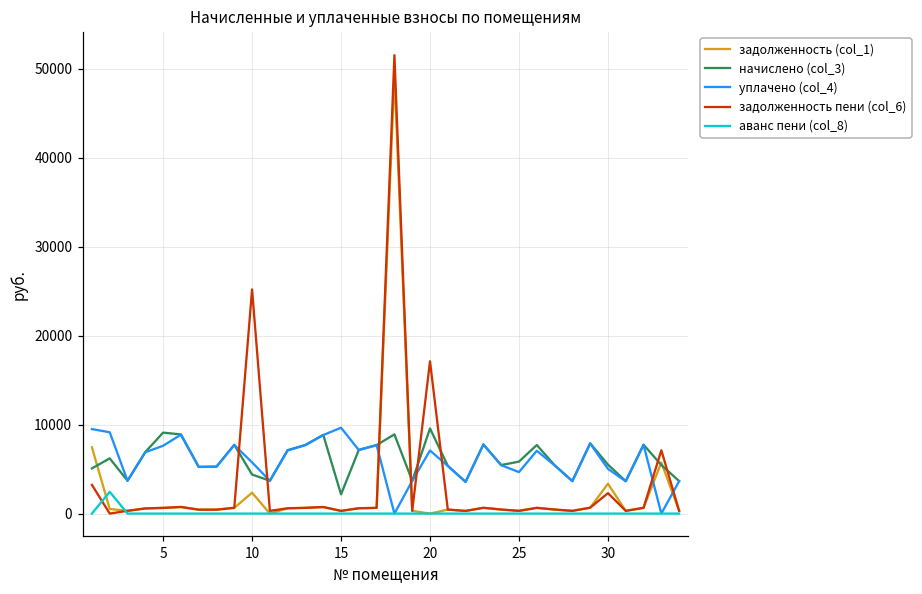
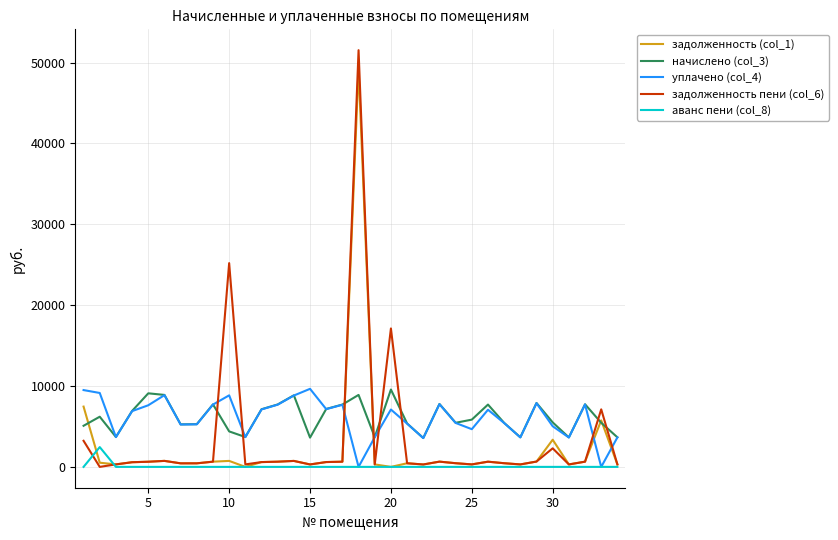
задолженность (col_1), 10: 2000 -> 1000
уплачено (col_4), 10: 6000 -> 9000
начислено (col_3), 15: 2000 -> 4000
